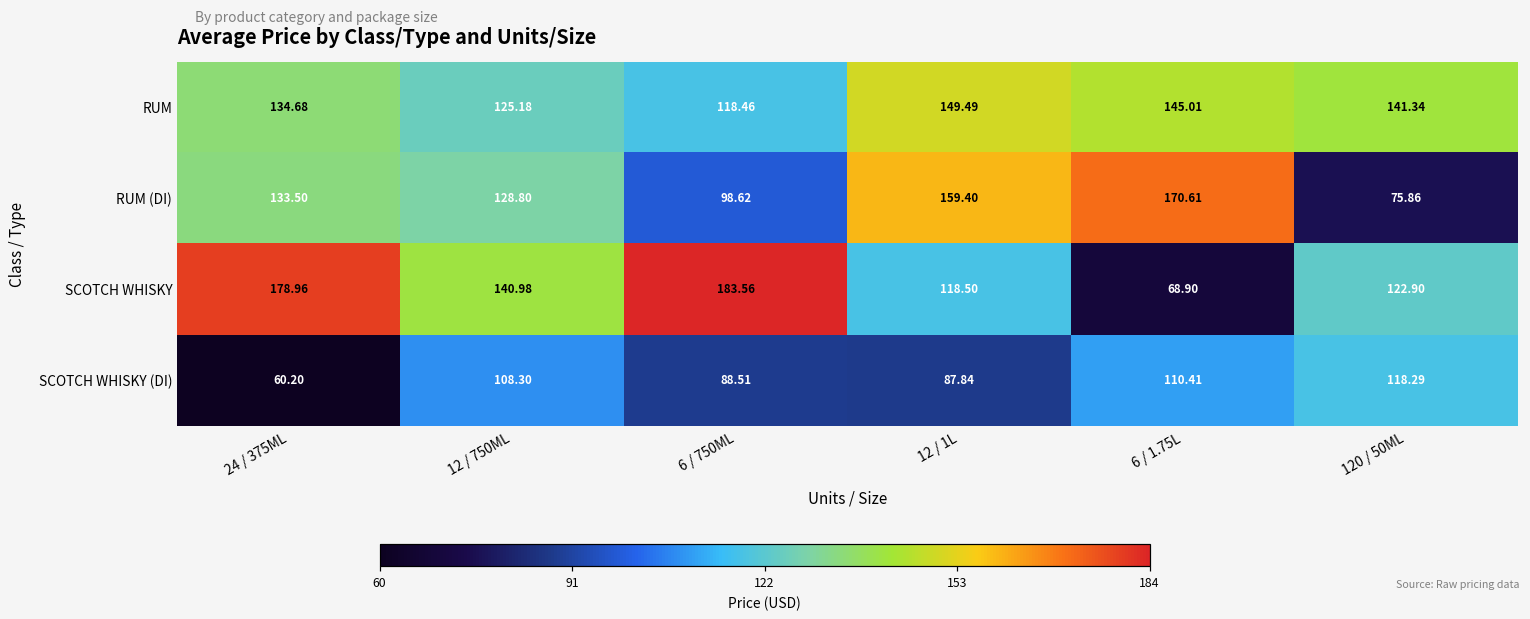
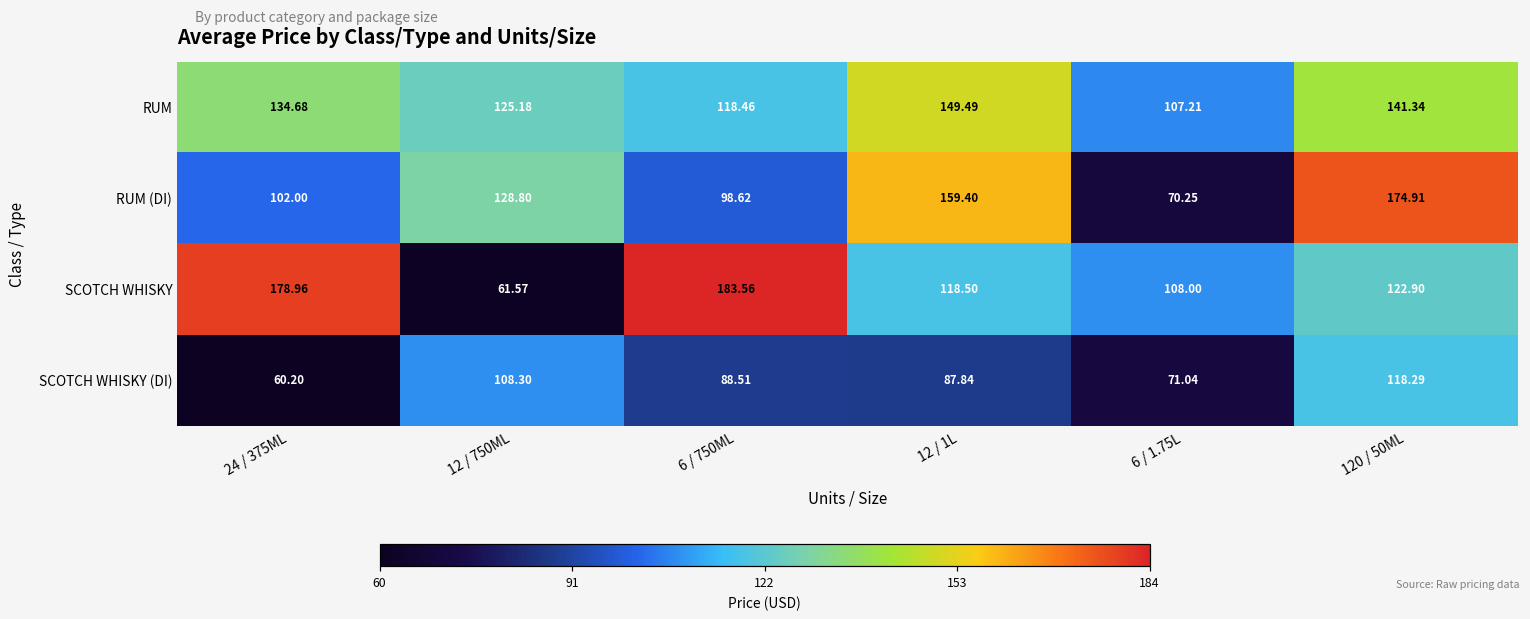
RUM, 6 / 1.75L: 145.01 -> 107.21
RUM (DI), 24 / 375ML: 133.50 -> 102.00
RUM (DI), 6 / 1.75L: 170.61 -> 70.25
RUM (DI), 120 / 50ML: 75.86 -> 174.91
SCOTCH WHISKY, 12 / 750ML: 140.98 -> 61.57
SCOTCH WHISKY, 6 / 1.75L: 68.90 -> 108.00
SCOTCH WHISKY (DI), 6 / 1.75L: 110.41 -> 71.04
